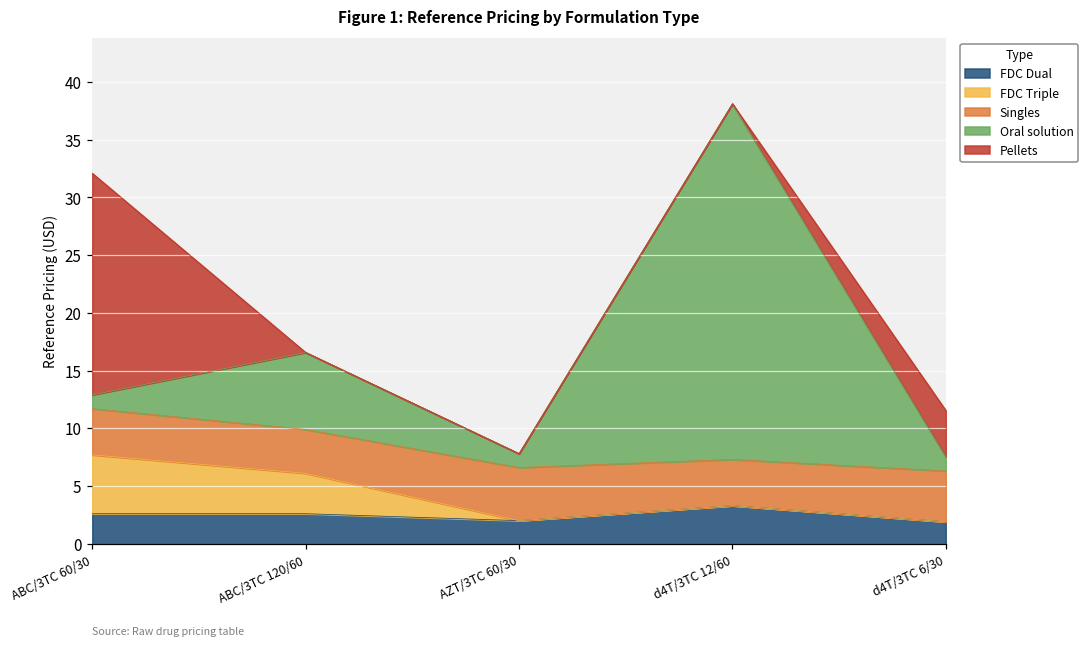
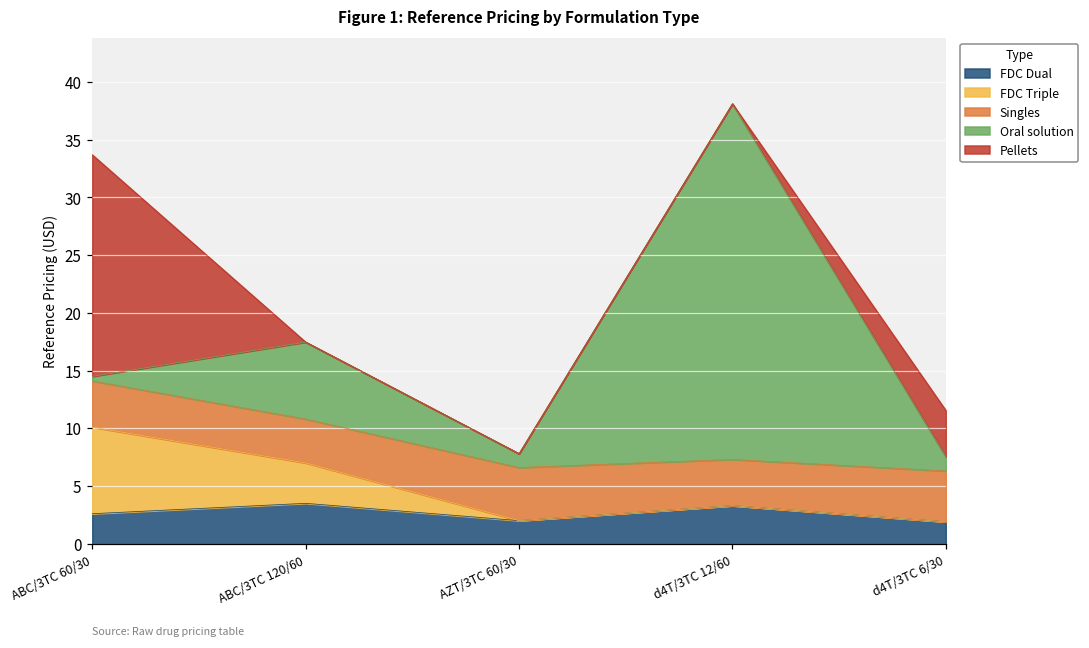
FDC Triple, ABC/3TC 60/30: 5.1 -> 7.5
Oral solution, ABC/3TC 60/30: 1.2 -> 0.4
FDC Dual, ABC/3TC 120/60: 2.6 -> 3.5
